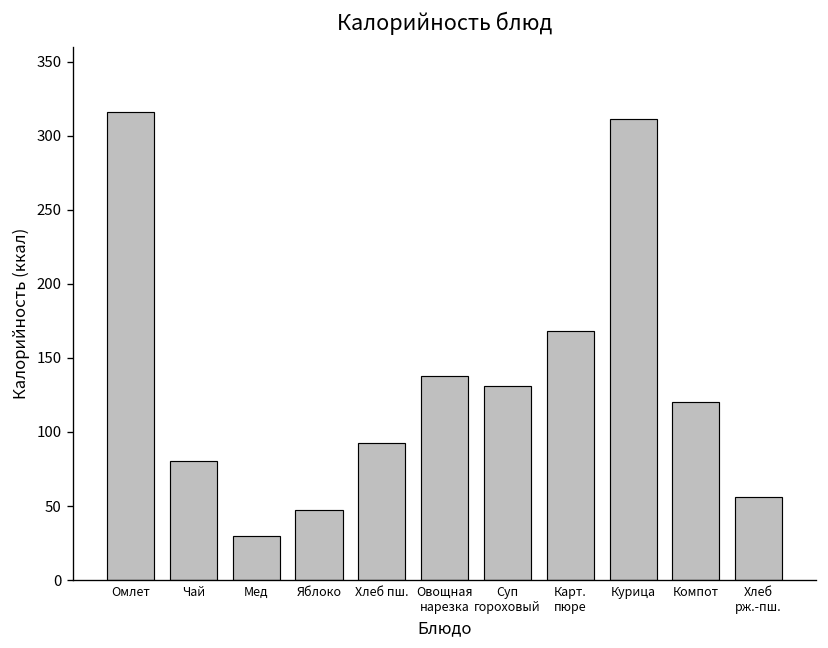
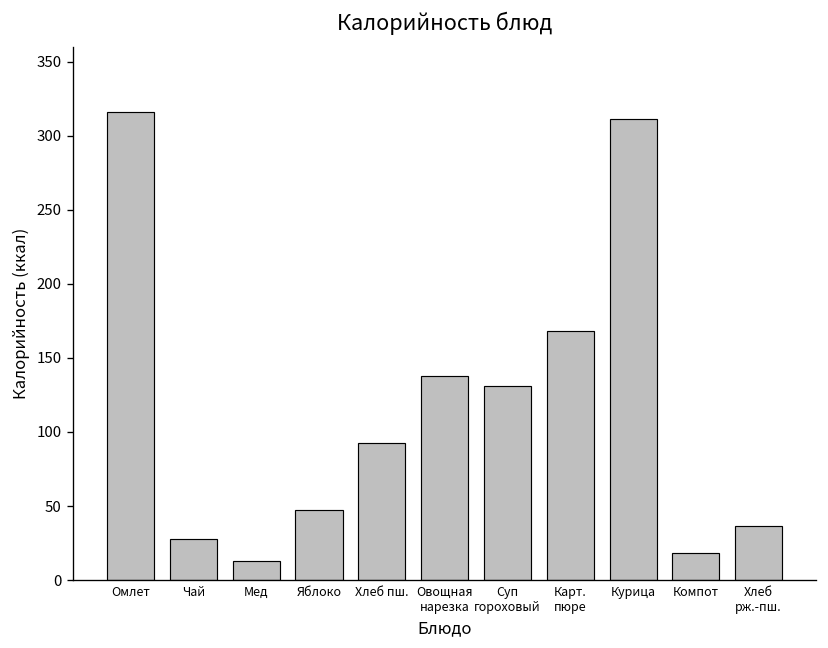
Чай: 81 -> 28
Мед: 30 -> 13
Компот: 120 -> 18
Хлеб рж.-пш.: 56 -> 36
